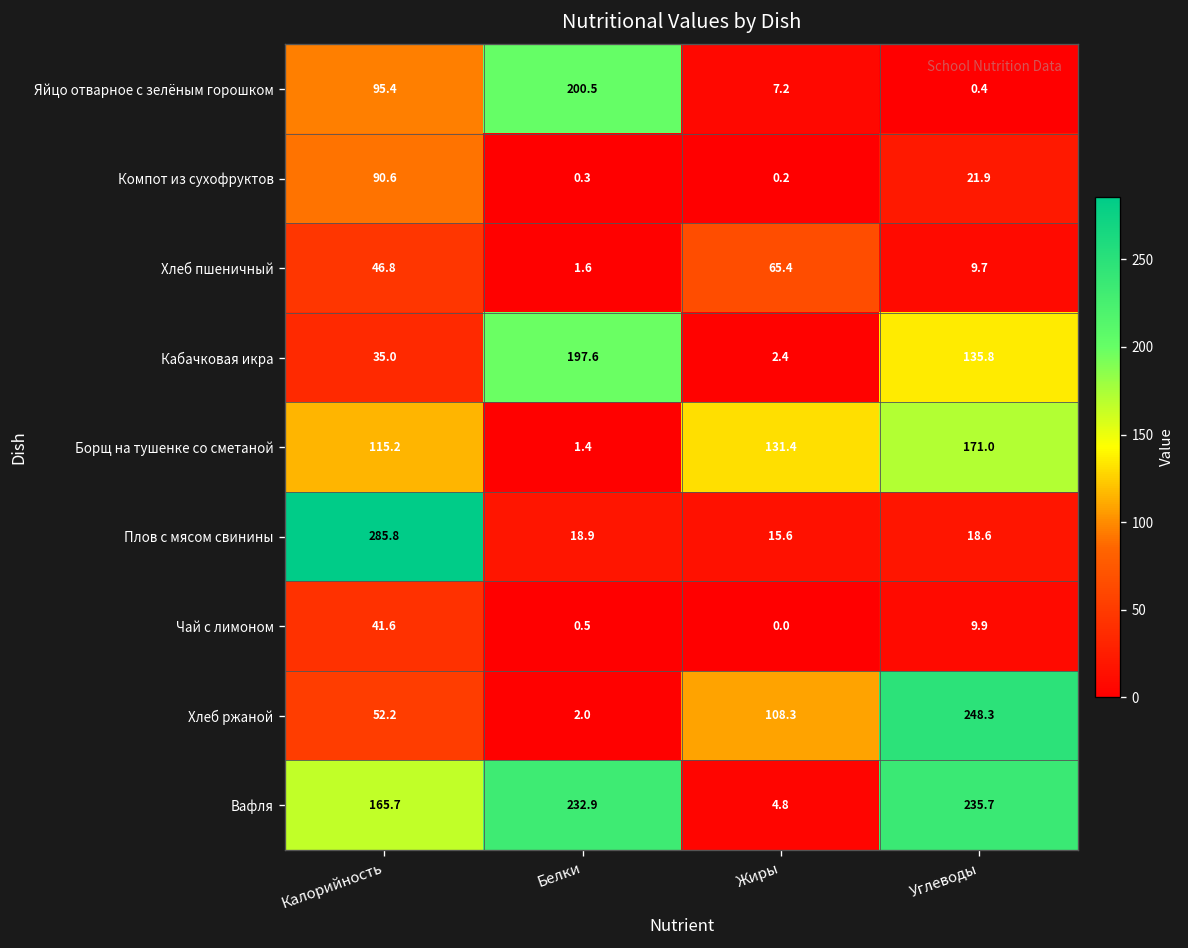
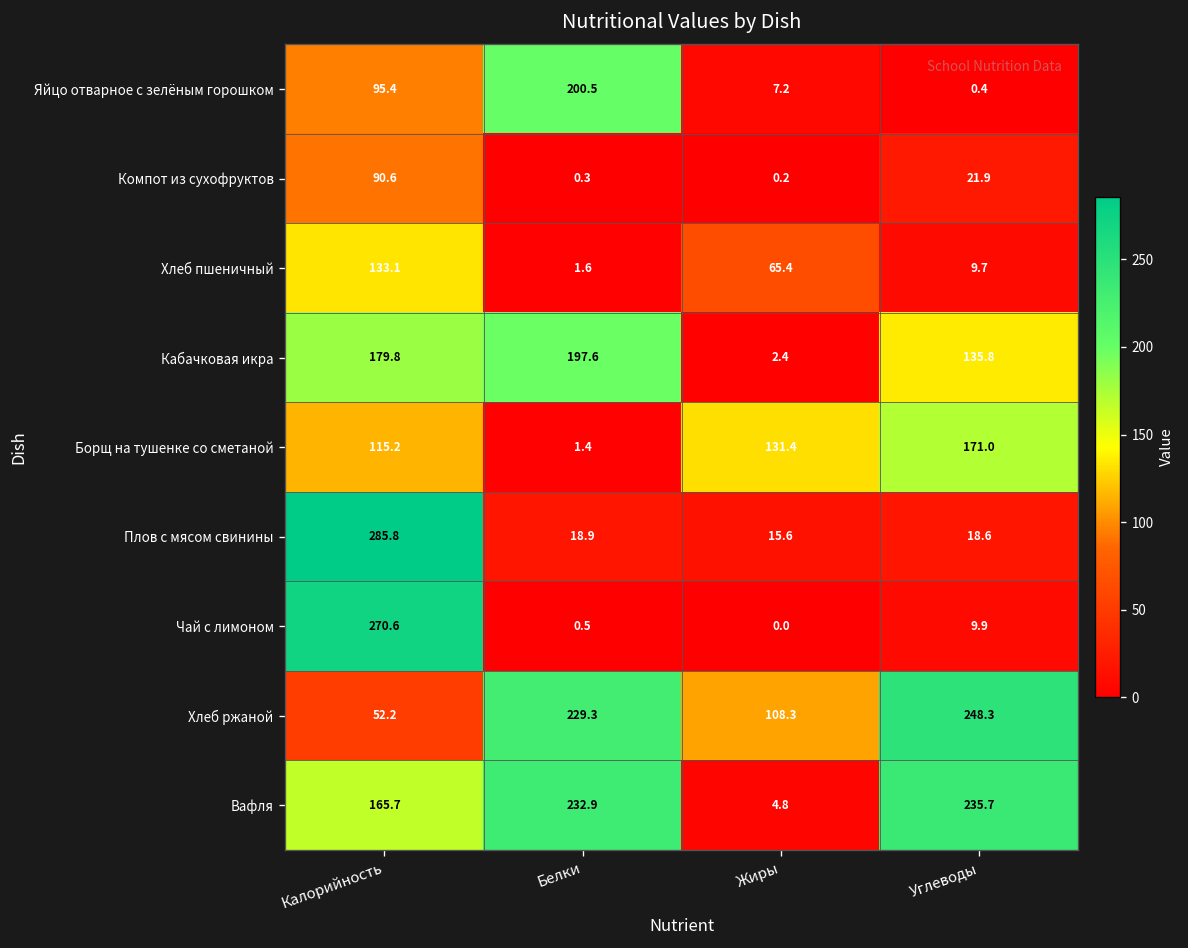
Хлеб пшеничный, Калорийность: 46.8 -> 133.1
Кабачковая икра, Калорийность: 35.0 -> 179.8
Чай с лимоном, Калорийность: 41.6 -> 270.6
Хлеб ржаной, Белки: 2.0 -> 229.3
